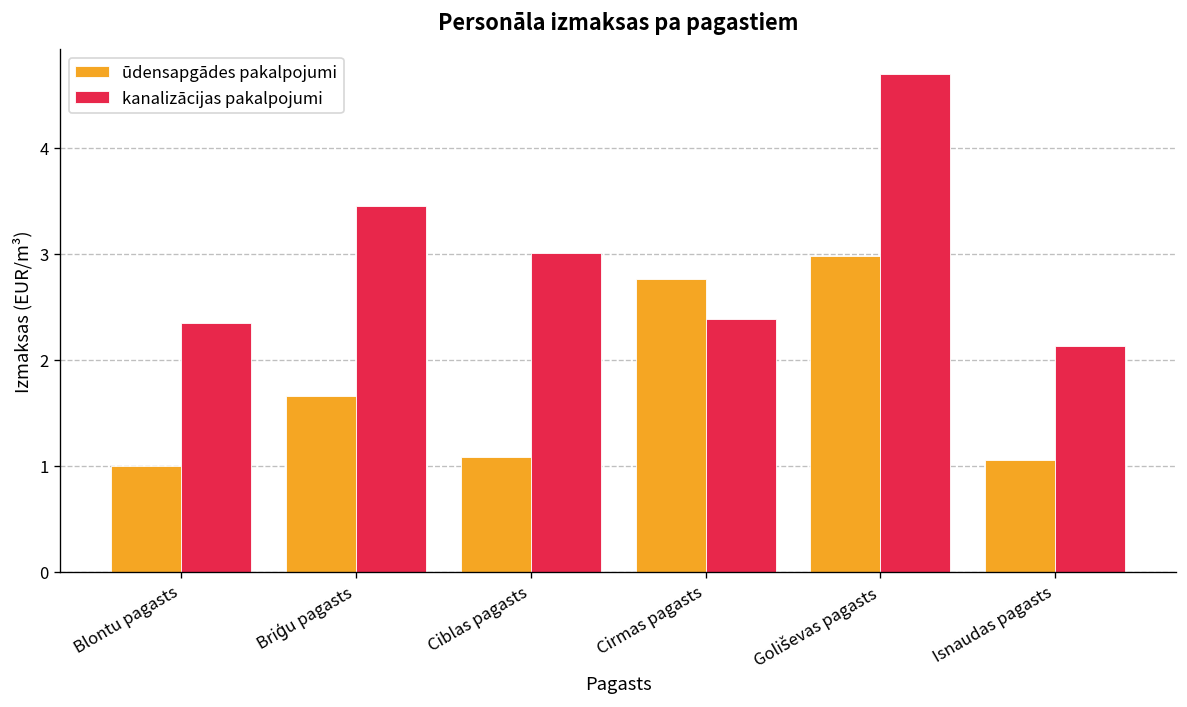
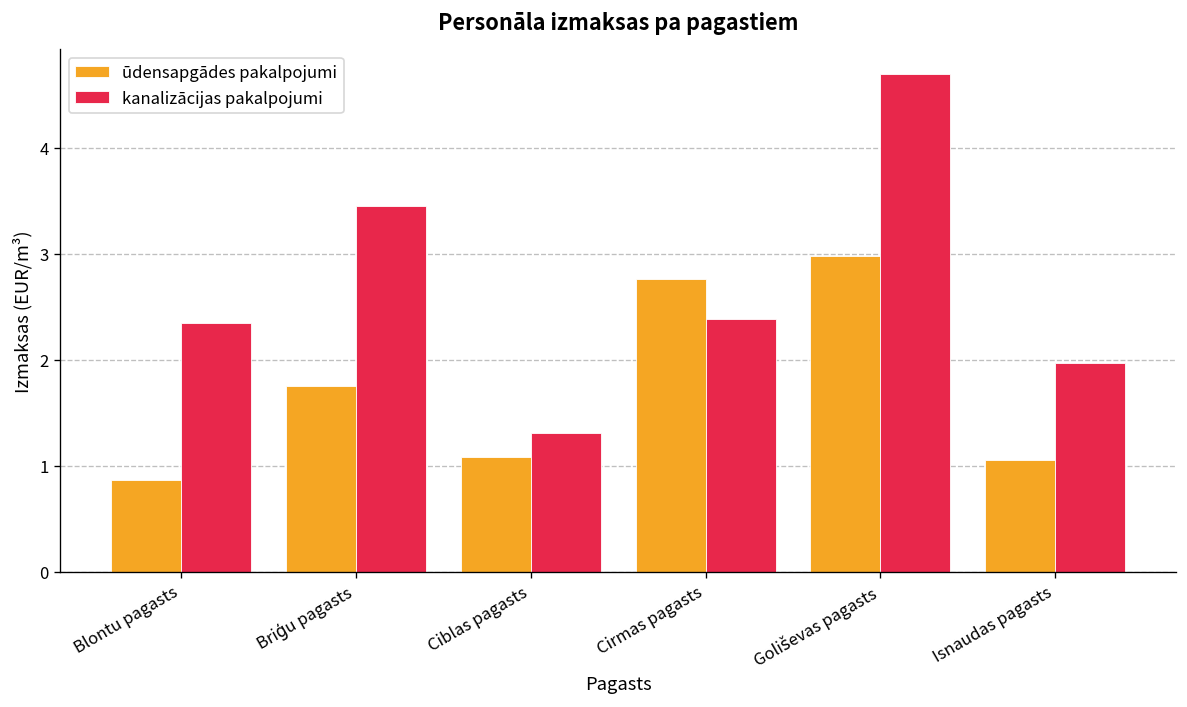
ūdensapgādes pakalpojumi, Blontu pagasts: 1.0 -> 0.9
ūdensapgādes pakalpojumi, Briģu pagasts: 1.7 -> 1.8
kanalizācijas pakalpojumi, Ciblas pagasts: 3.0 -> 1.3
kanalizācijas pakalpojumi, Isnaudas pagasts: 2.1 -> 2.0
